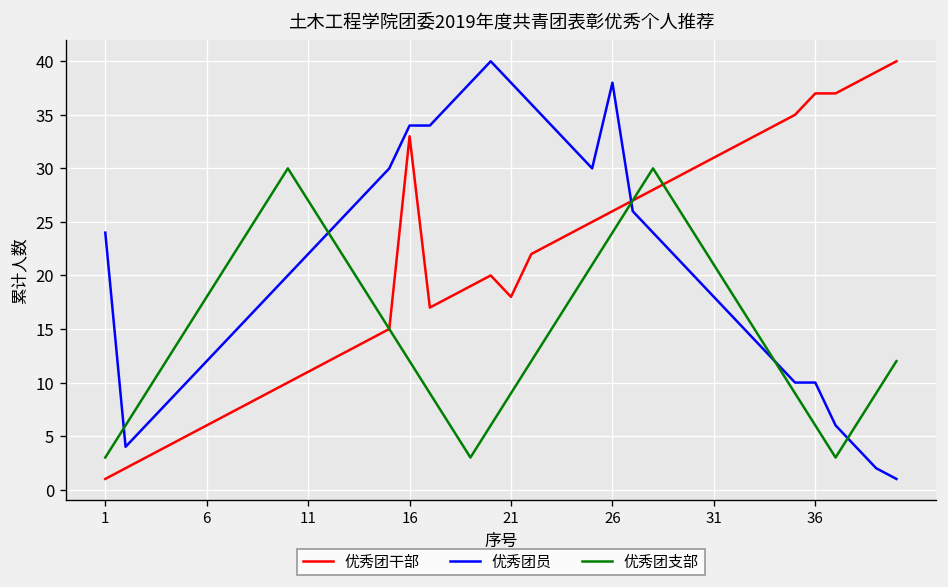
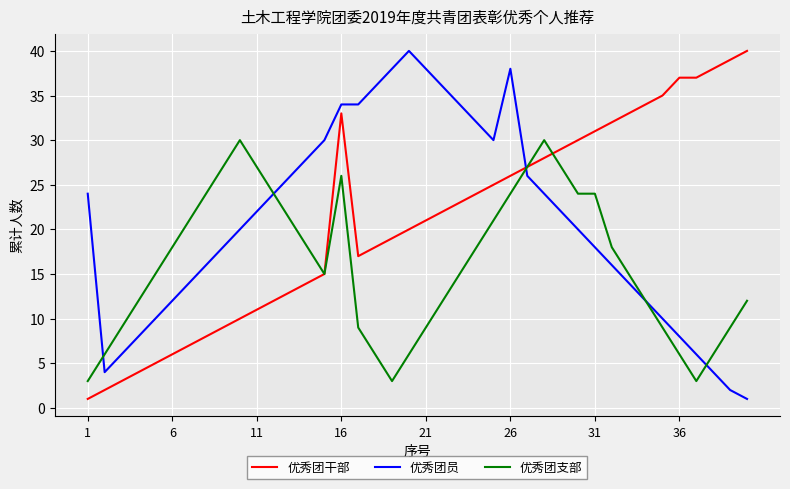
优秀团支部, 16: 12 -> 26
优秀团干部, 21: 18 -> 21
优秀团支部, 31: 21 -> 24
优秀团员, 36: 10 -> 8
